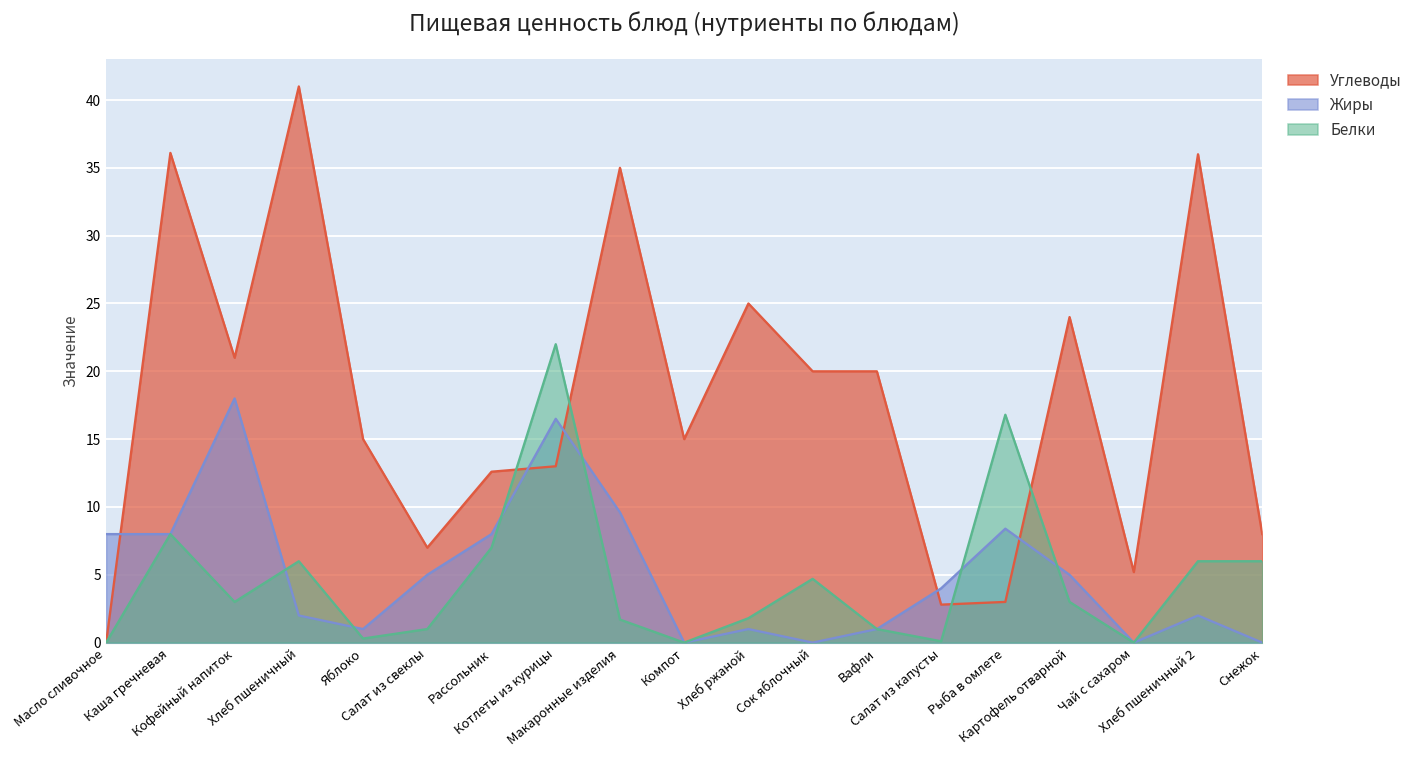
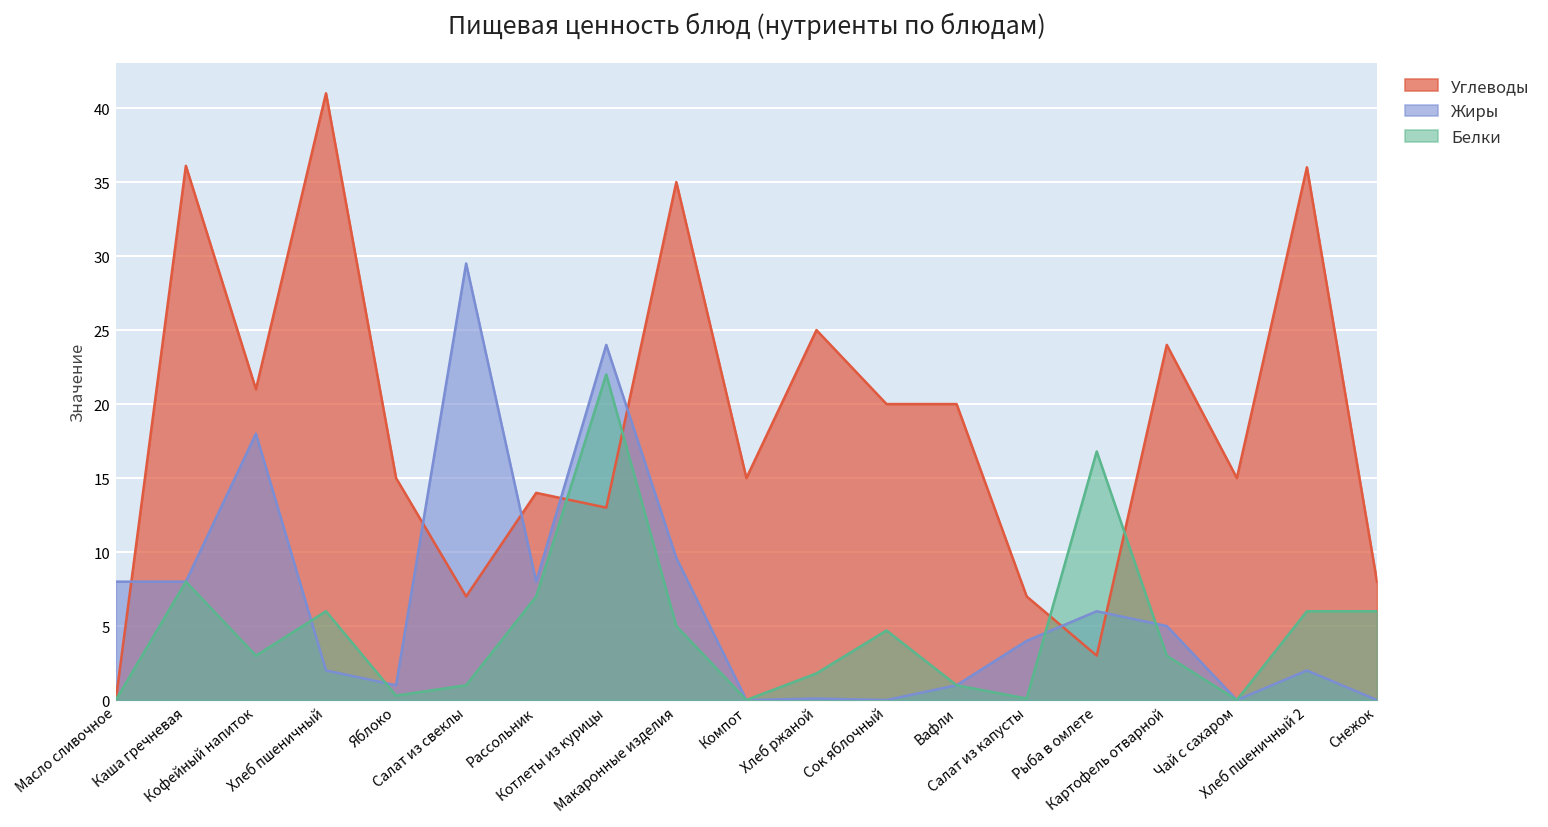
Жиры, Салат из свеклы: 5.0 -> 29.5
Углеводы, Рассольник: 12.6 -> 14.0
Жиры, Котлеты из курицы: 16.5 -> 24.0
Белки, Макаронные изделия: 1.7 -> 5.0
Жиры, Хлеб ржаной: 1.0 -> 0.1
Углеводы, Салат из капусты: 2.8 -> 7.0
Жиры, Рыба в омлете: 8.4 -> 6.0
Углеводы, Чай с сахаром: 5.2 -> 15.0
